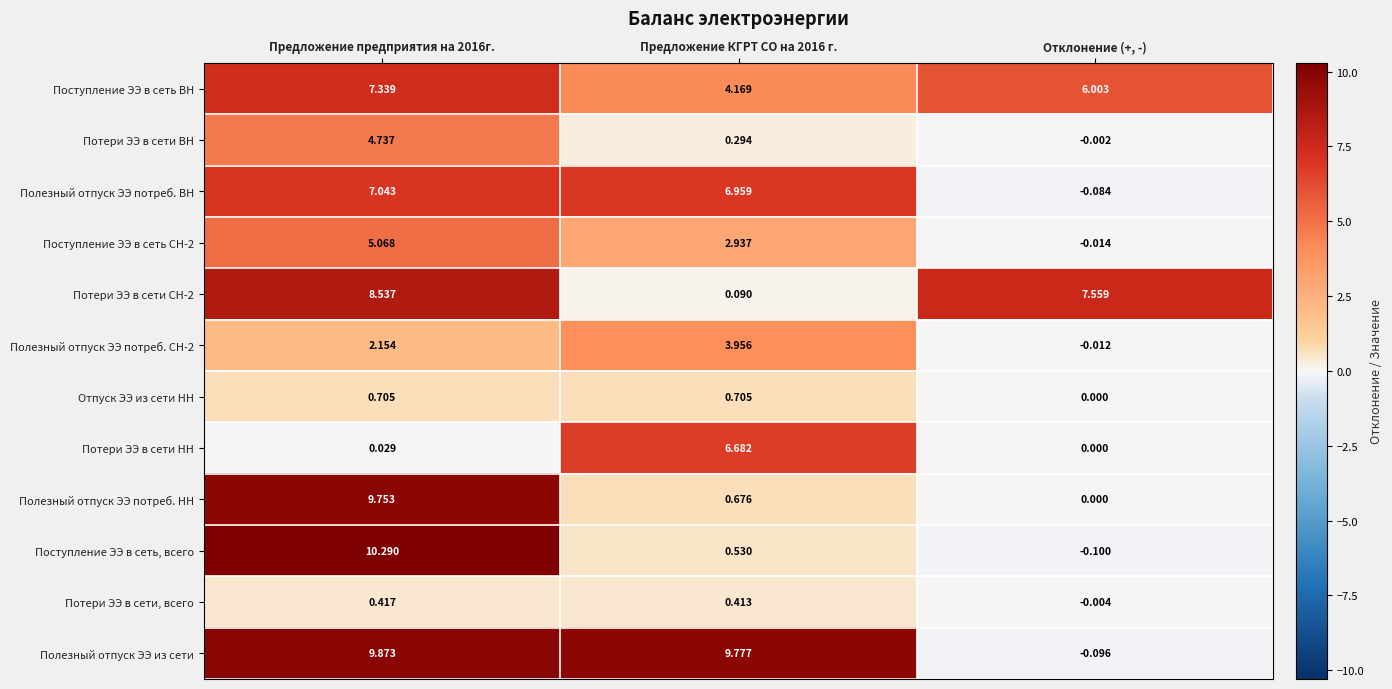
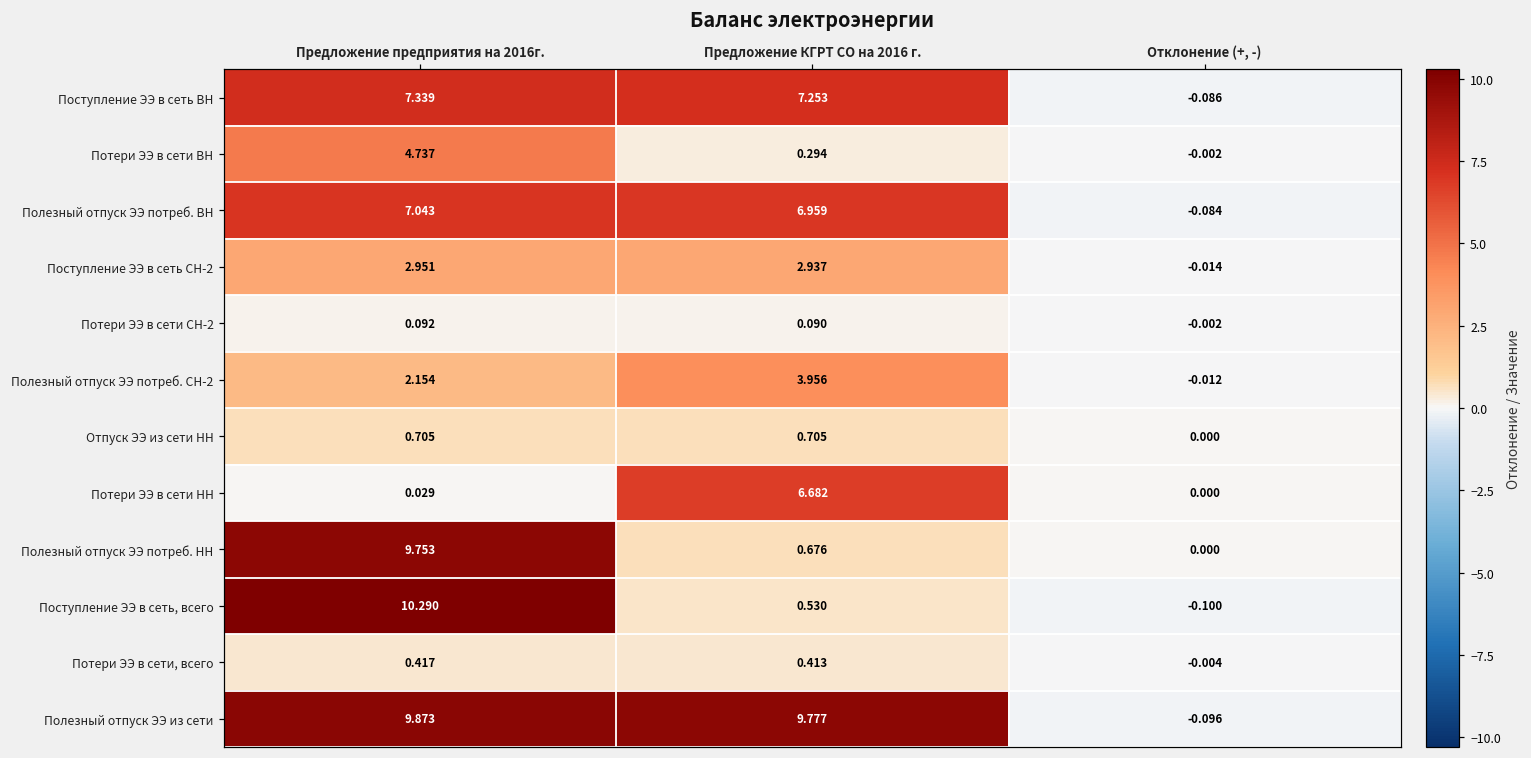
Поступление ЭЭ в сеть ВН, Предложение КГРТ СО на 2016 г.: 4.169 -> 7.253
Поступление ЭЭ в сеть ВН, Отклонение (+, -): 6.003 -> -0.086
Поступление ЭЭ в сеть СН-2, Предложение предприятия на 2016г.: 5.068 -> 2.951
Потери ЭЭ в сети СН-2, Предложение предприятия на 2016г.: 8.537 -> 0.092
Потери ЭЭ в сети СН-2, Отклонение (+, -): 7.559 -> -0.002
